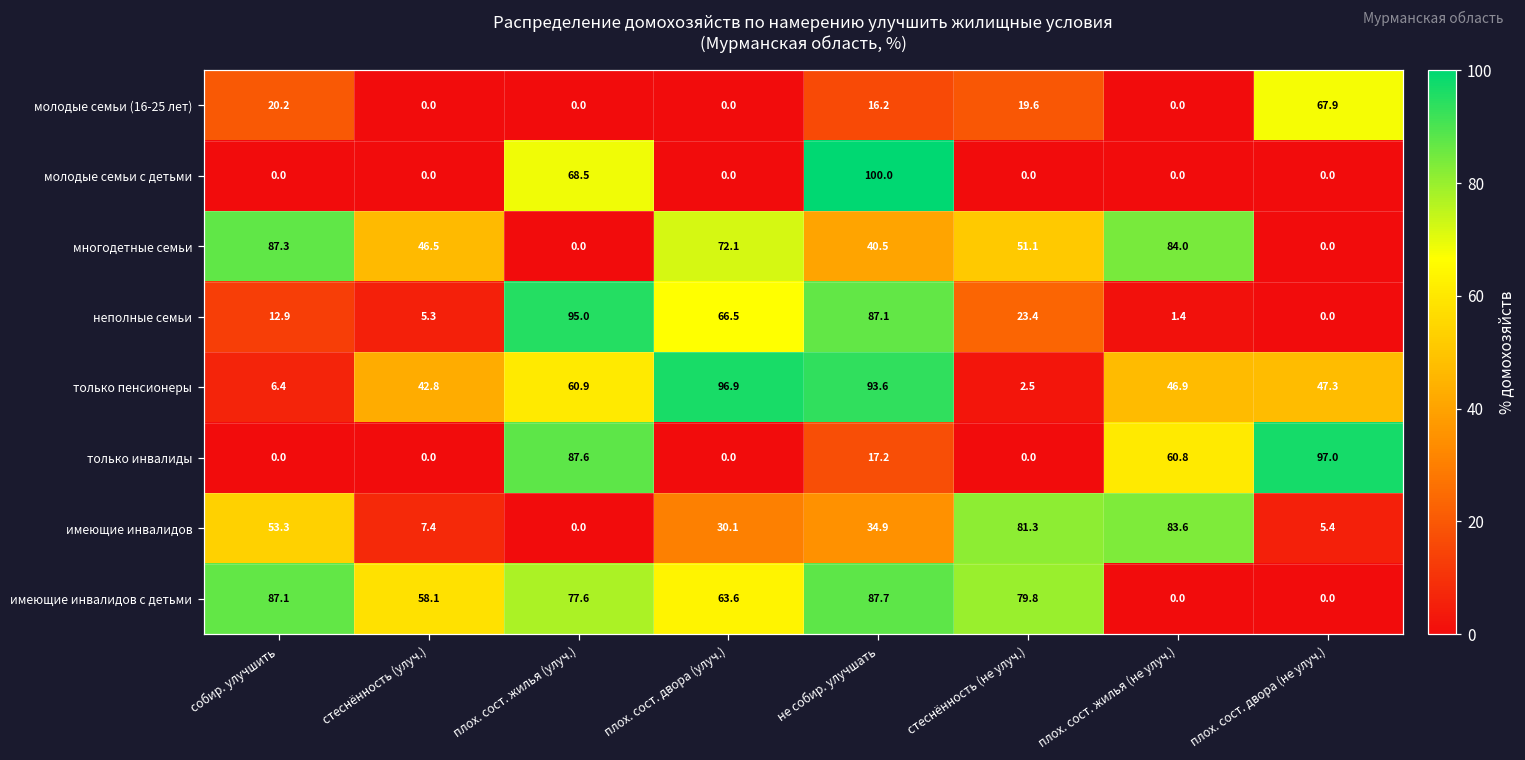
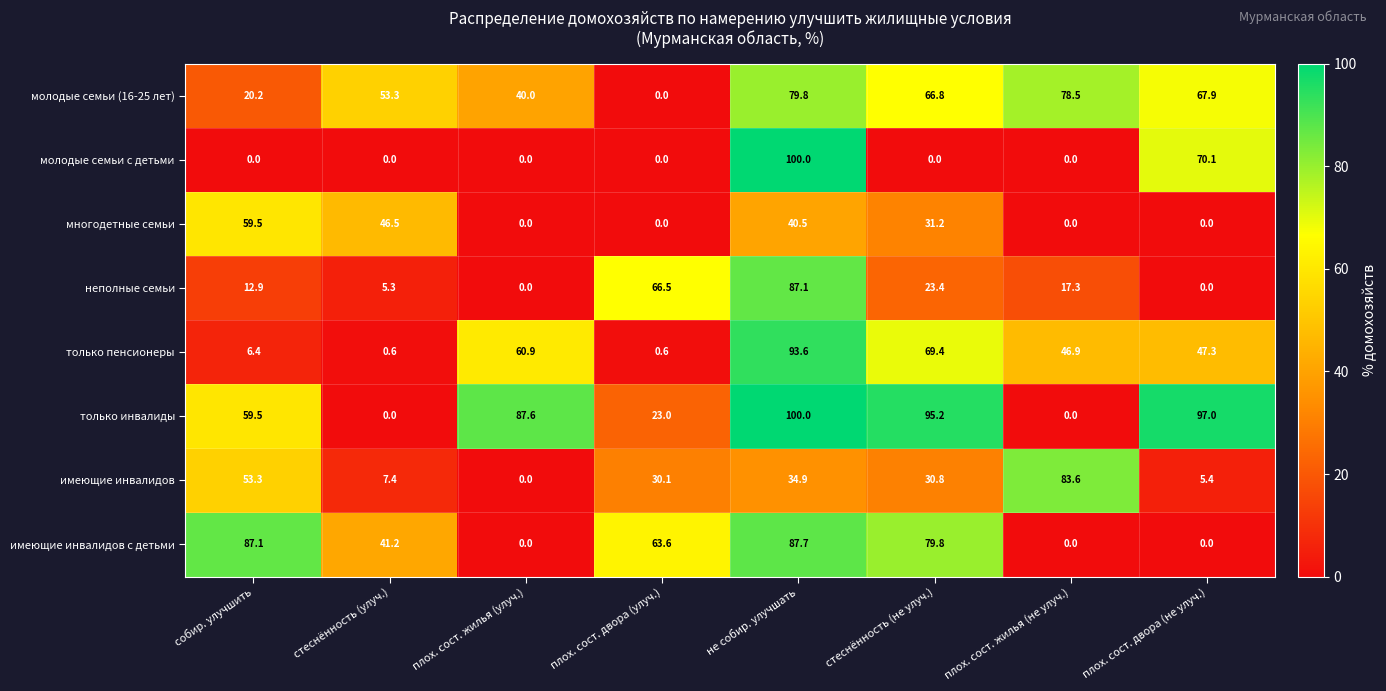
молодые семьи (16-25 лет), стеснённость (улуч.): 0.0 -> 53.3
молодые семьи (16-25 лет), плох. сост. жилья (улуч.): 0.0 -> 40.0
молодые семьи (16-25 лет), не собир. улучшать: 16.2 -> 79.8
молодые семьи (16-25 лет), стеснённость (не улуч.): 19.6 -> 66.8
молодые семьи (16-25 лет), плох. сост. жилья (не улуч.): 0.0 -> 78.5
молодые семьи с детьми, плох. сост. жилья (улуч.): 68.5 -> 0.0
молодые семьи с детьми, плох. сост. двора (не улуч.): 0.0 -> 70.1
многодетные семьи, собир. улучшить: 87.3 -> 59.5
многодетные семьи, плох. сост. двора (улуч.): 72.1 -> 0.0
многодетные семьи, стеснённость (не улуч.): 51.1 -> 31.2
многодетные семьи, плох. сост. жилья (не улуч.): 84.0 -> 0.0
неполные семьи, плох. сост. жилья (улуч.): 95.0 -> 0.0
неполные семьи, плох. сост. жилья (не улуч.): 1.4 -> 17.3
только пенсионеры, стеснённость (улуч.): 42.8 -> 0.6
только пенсионеры, плох. сост. двора (улуч.): 96.9 -> 0.6
только пенсионеры, стеснённость (не улуч.): 2.5 -> 69.4
только инвалиды, собир. улучшить: 0.0 -> 59.5
только инвалиды, плох. сост. двора (улуч.): 0.0 -> 23.0
только инвалиды, не собир. улучшать: 17.2 -> 100.0
только инвалиды, стеснённость (не улуч.): 0.0 -> 95.2
только инвалиды, плох. сост. жилья (не улуч.): 60.8 -> 0.0
имеющие инвалидов, стеснённость (не улуч.): 81.3 -> 30.8
имеющие инвалидов с детьми, стеснённость (улуч.): 58.1 -> 41.2
имеющие инвалидов с детьми, плох. сост. жилья (улуч.): 77.6 -> 0.0
